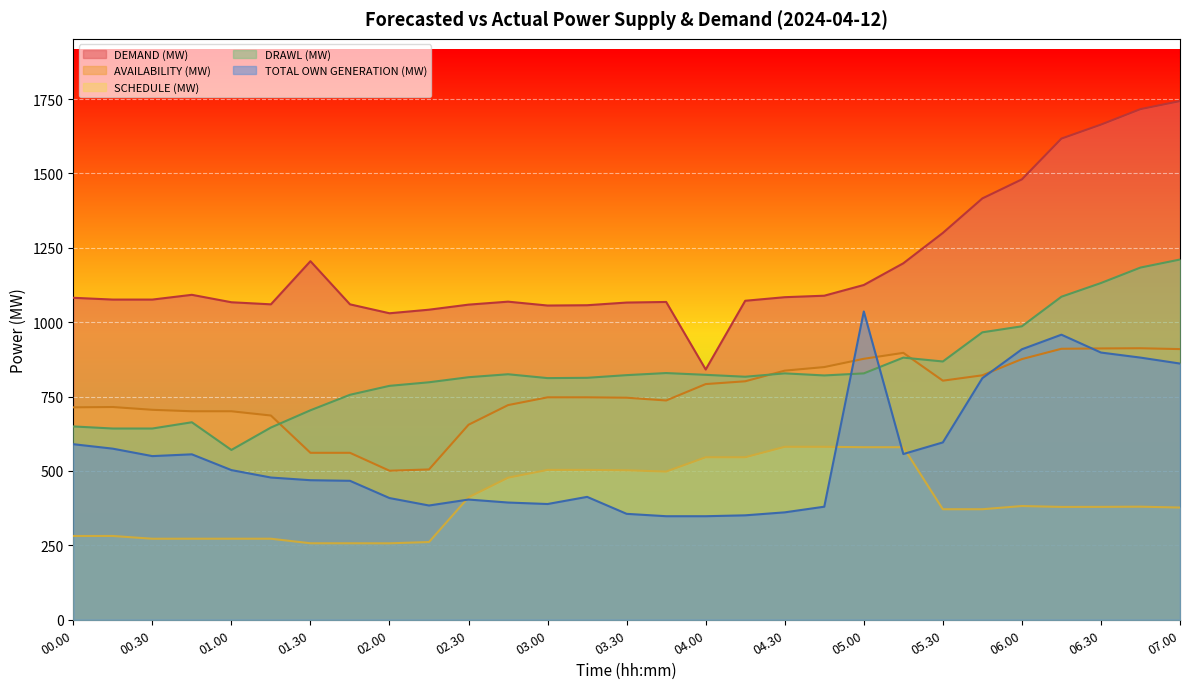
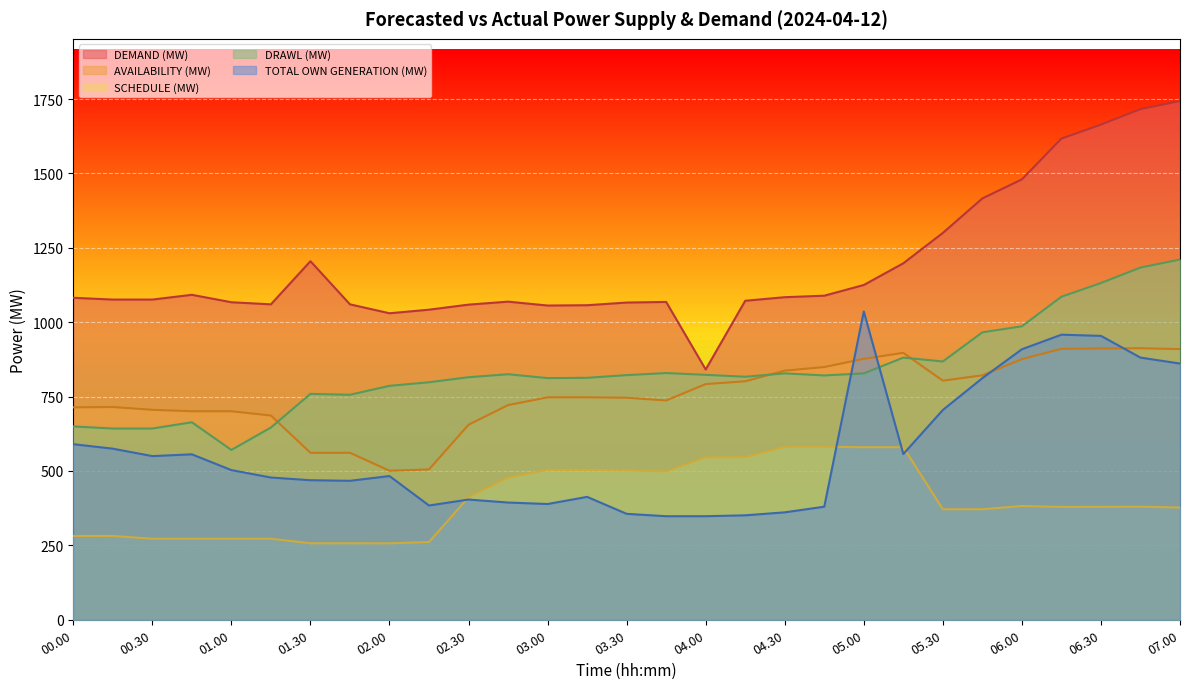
DRAWL (MW), 01.30: 700 -> 760
TOTAL OWN GENERATION (MW), 02.00: 410 -> 480
TOTAL OWN GENERATION (MW), 05.30: 600 -> 710
TOTAL OWN GENERATION (MW), 06.30: 900 -> 950
